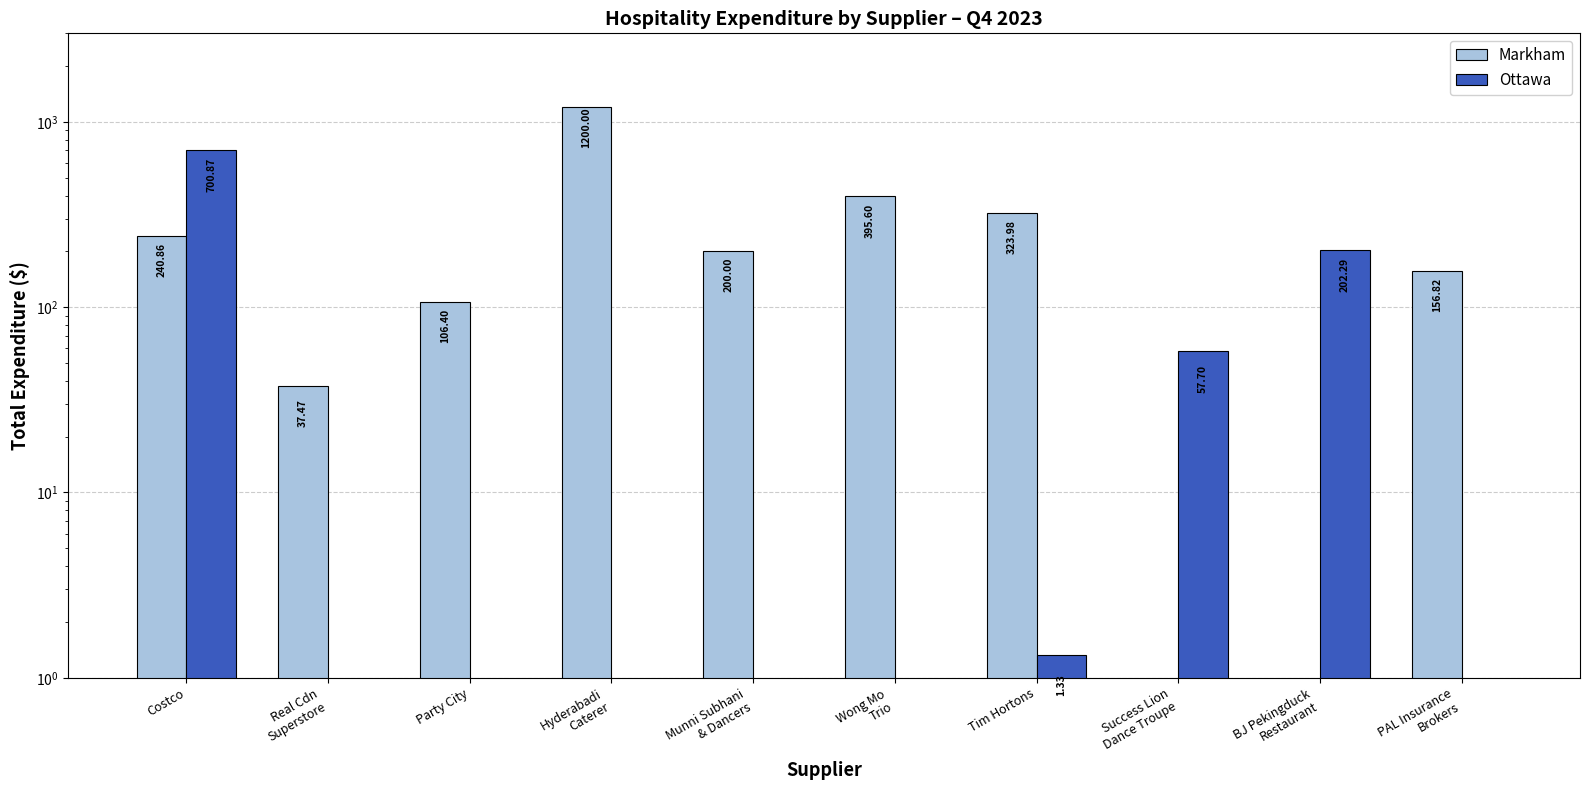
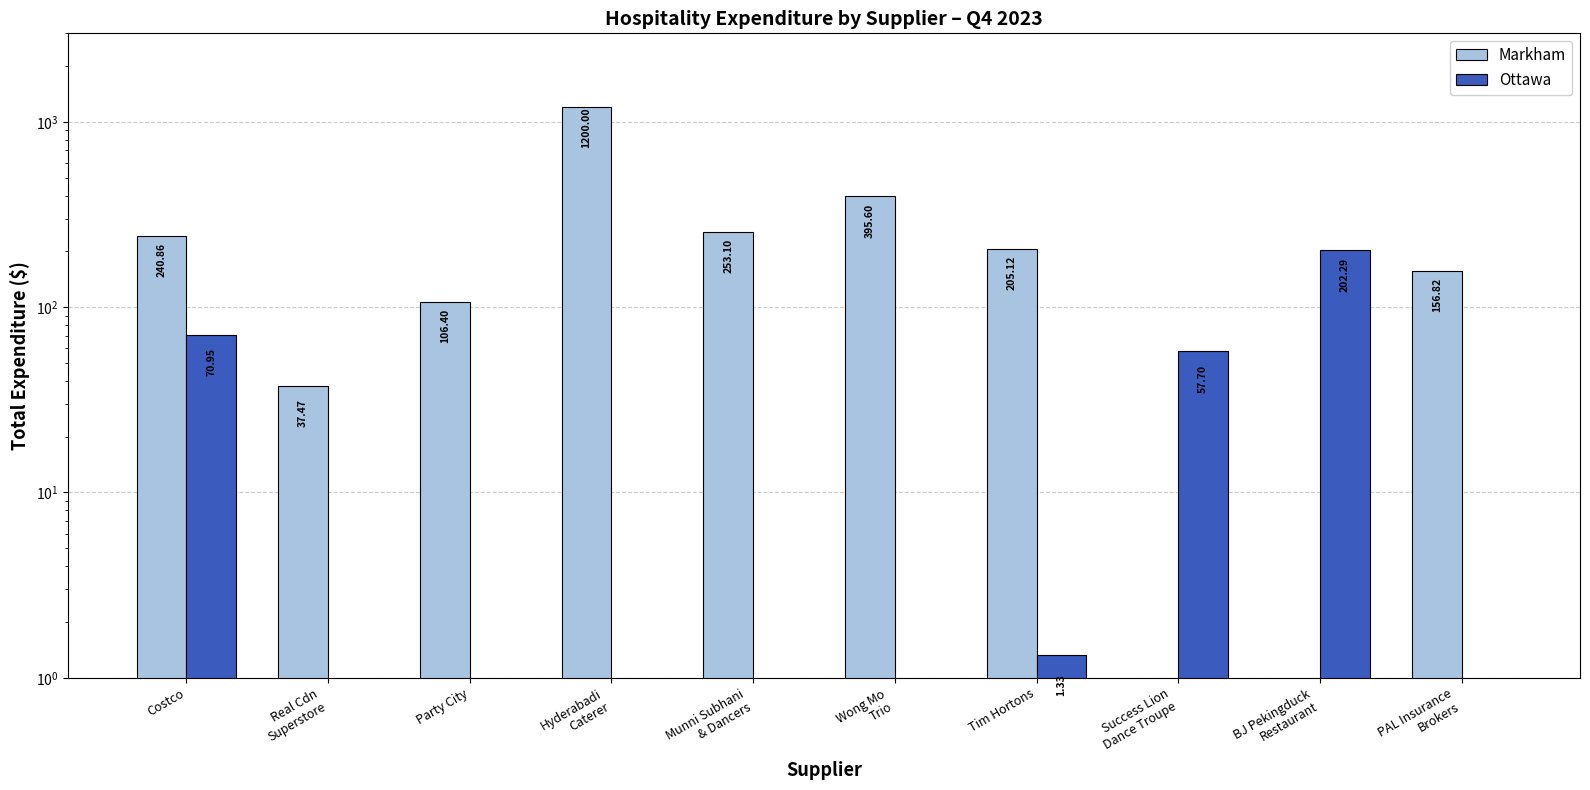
Ottawa, Costco: 700.87 -> 70.95
Markham, Munni Subhani & Dancers: 200.00 -> 253.10
Markham, Tim Hortons: 323.98 -> 205.12
